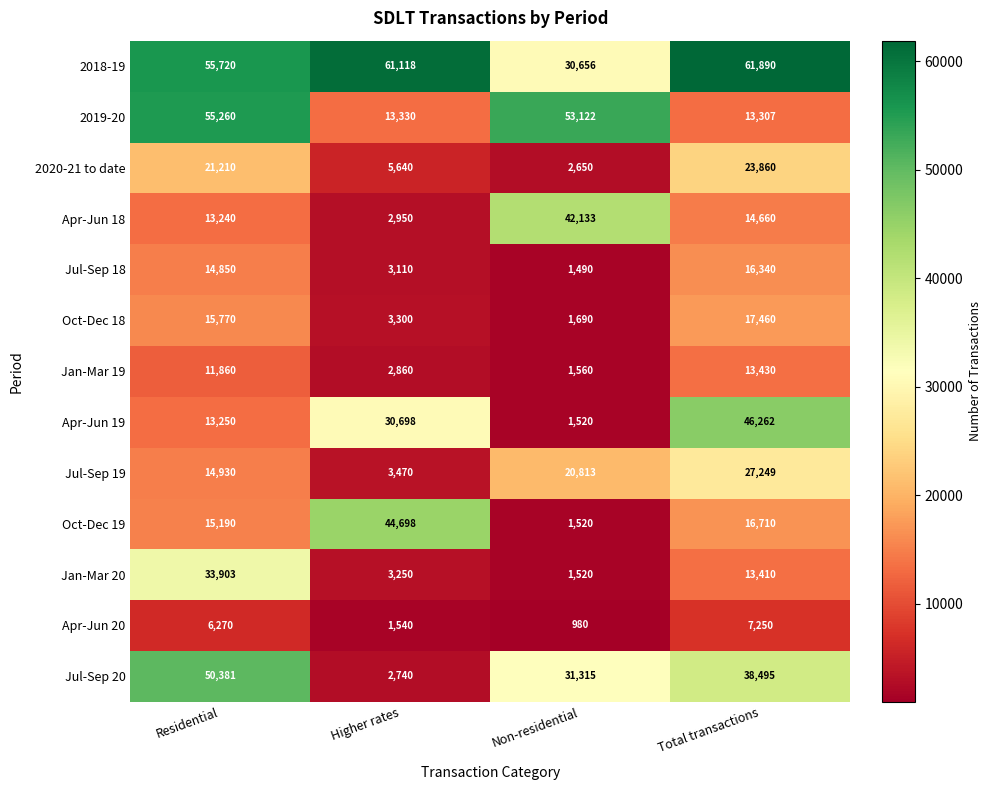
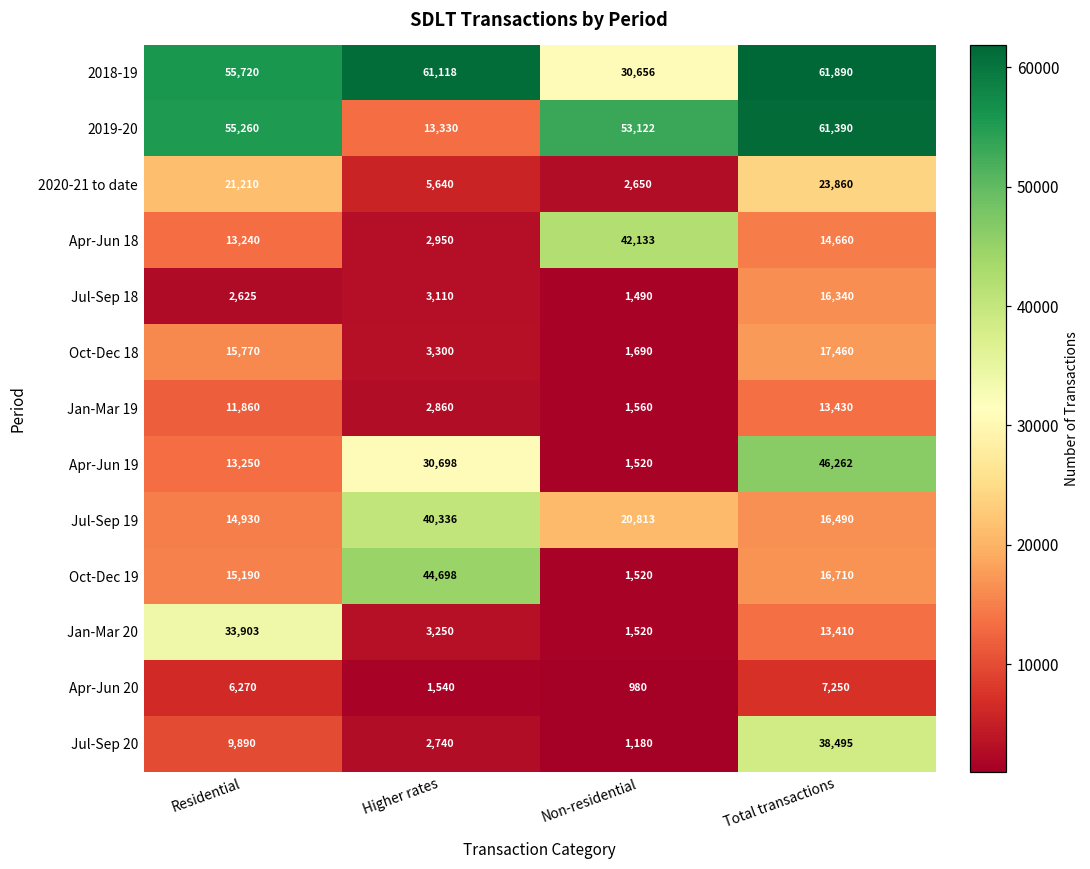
2019-20, Total transactions: 13,307 -> 61,390
Jul-Sep 18, Residential: 14,850 -> 2,625
Jul-Sep 19, Higher rates: 3,470 -> 40,336
Jul-Sep 19, Total transactions: 27,249 -> 16,490
Jul-Sep 20, Residential: 50,381 -> 9,890
Jul-Sep 20, Non-residential: 31,315 -> 1,180
